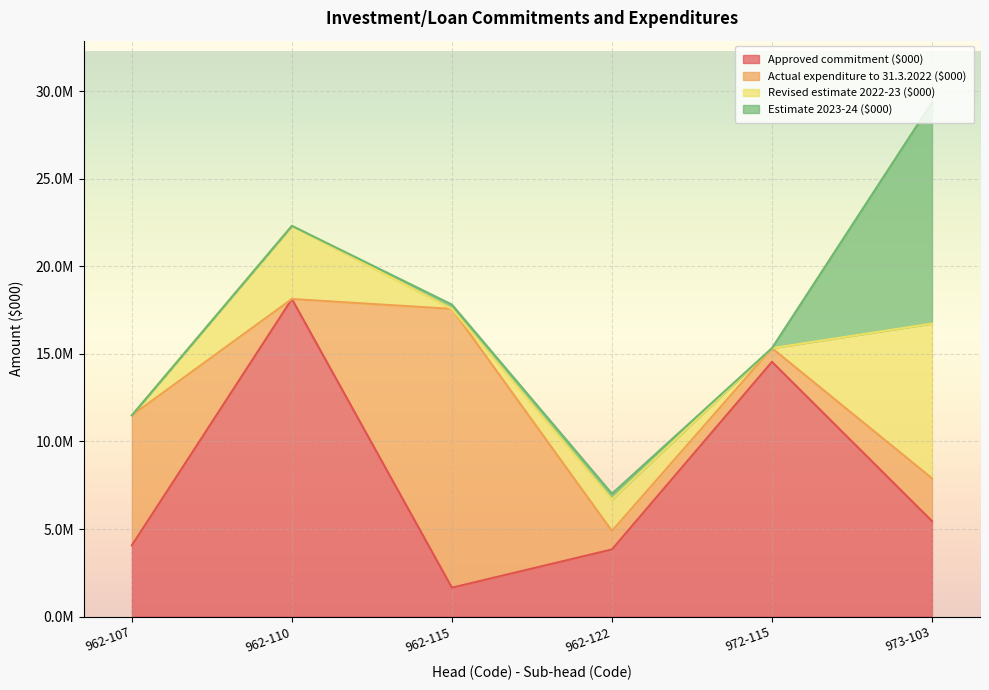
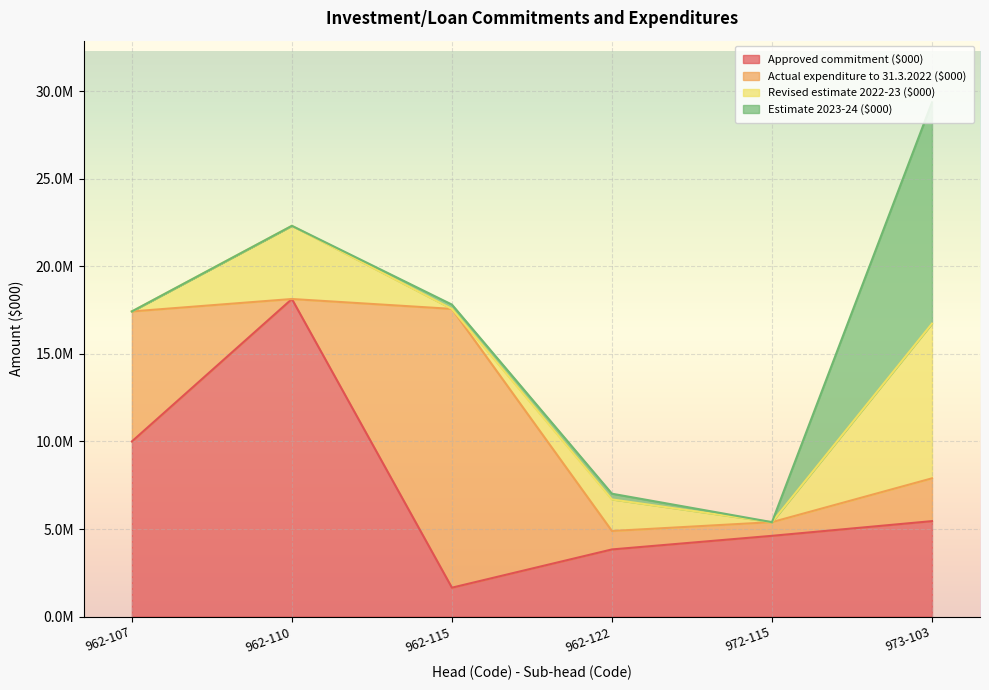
Approved commitment ($000), 962-107: 4100000 -> 10000000
Approved commitment ($000), 972-115: 14500000 -> 4600000
